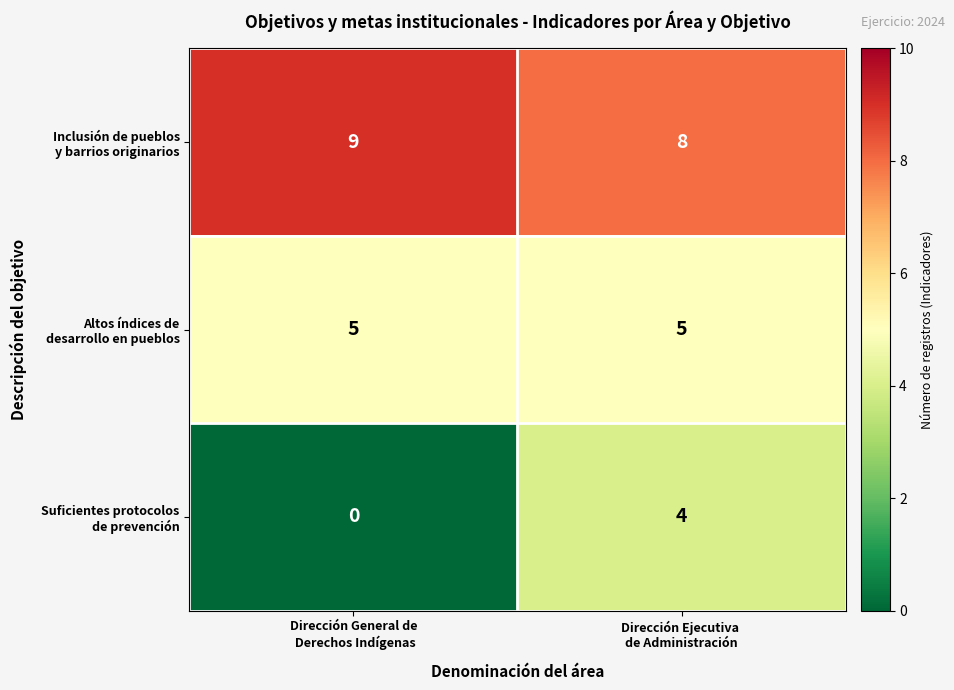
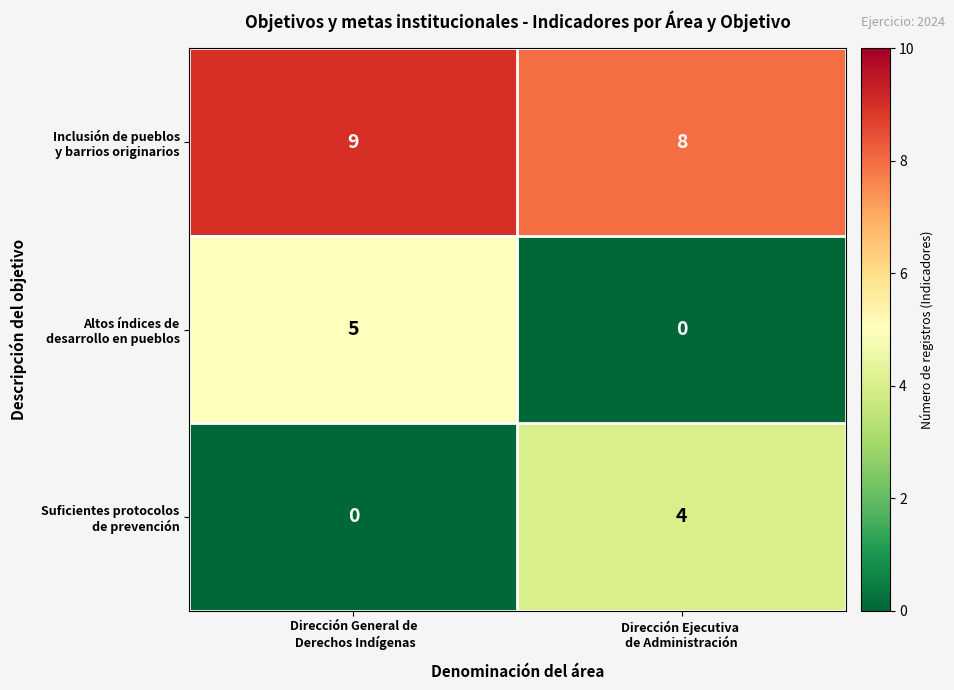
Altos índices de desarrollo en pueblos, Dirección Ejecutiva de Administración: 5 -> 0
